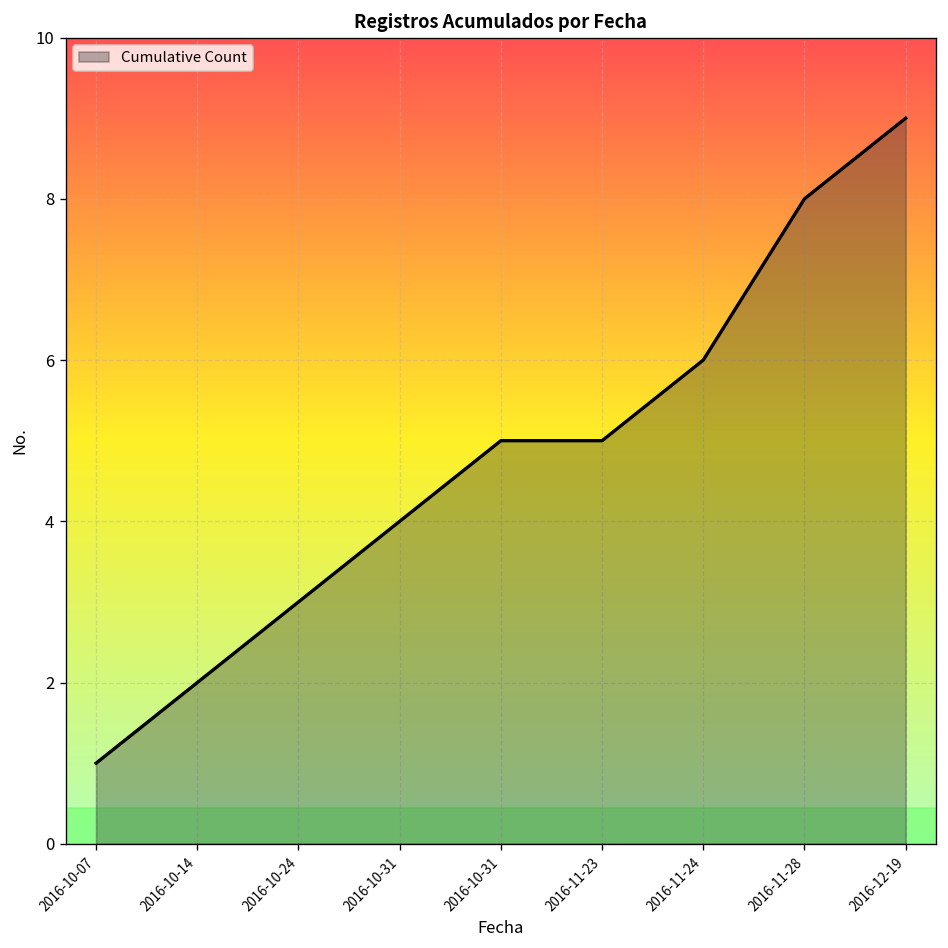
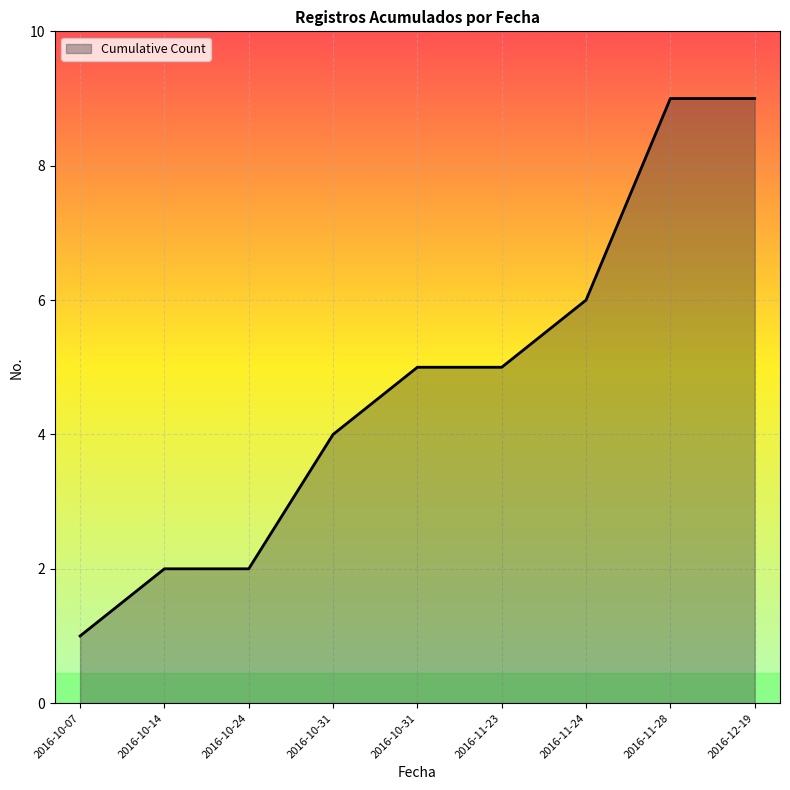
2016-10-24: 3 -> 2
2016-11-28: 8 -> 9
